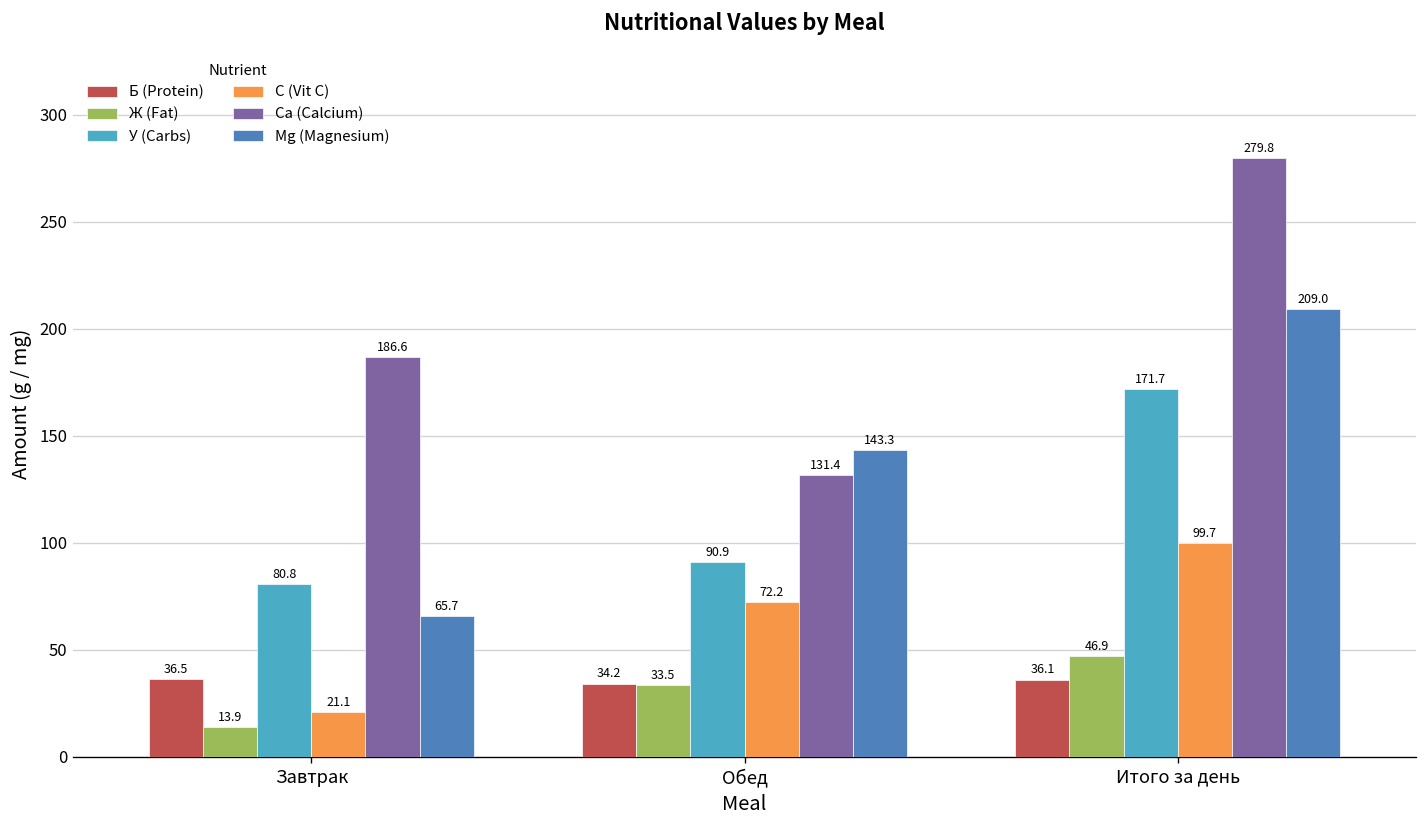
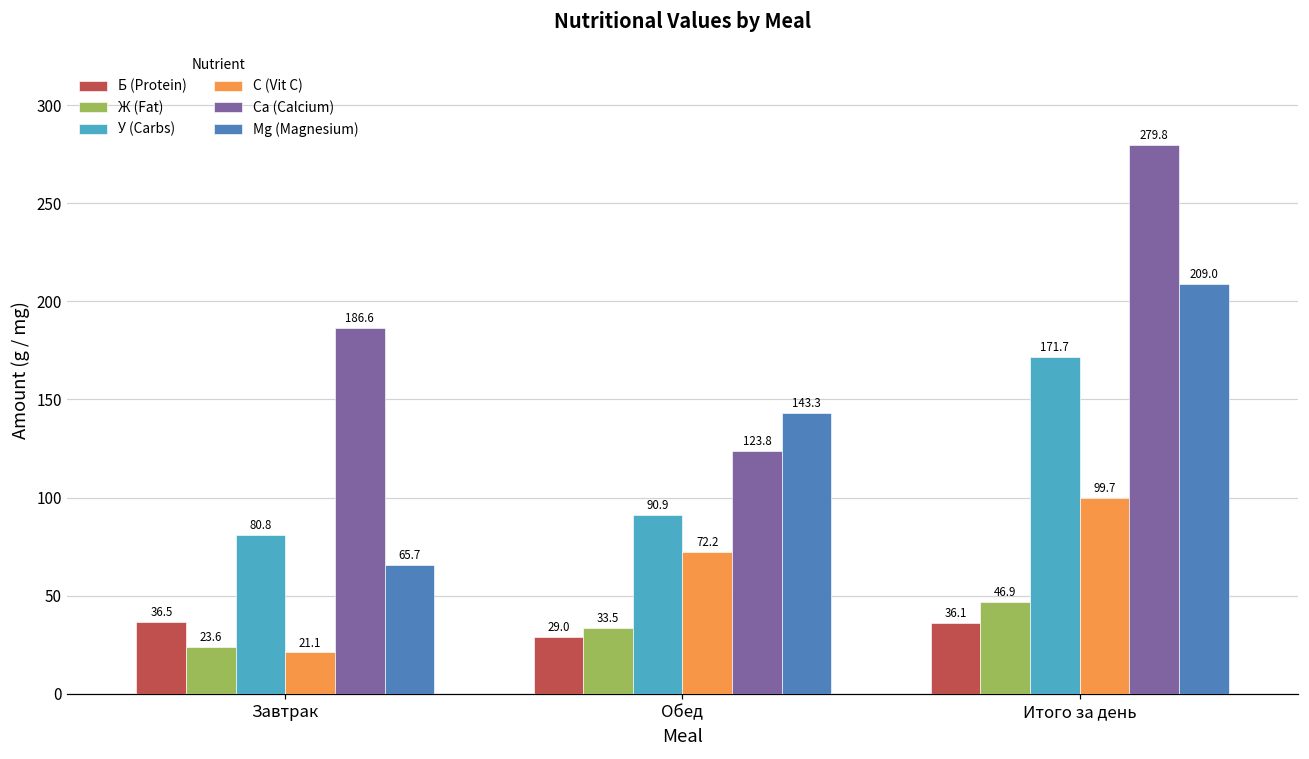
Ж (Fat), Завтрак: 13.9 -> 23.6
Б (Protein), Обед: 34.2 -> 29.0
Са (Calcium), Обед: 131.4 -> 123.8
